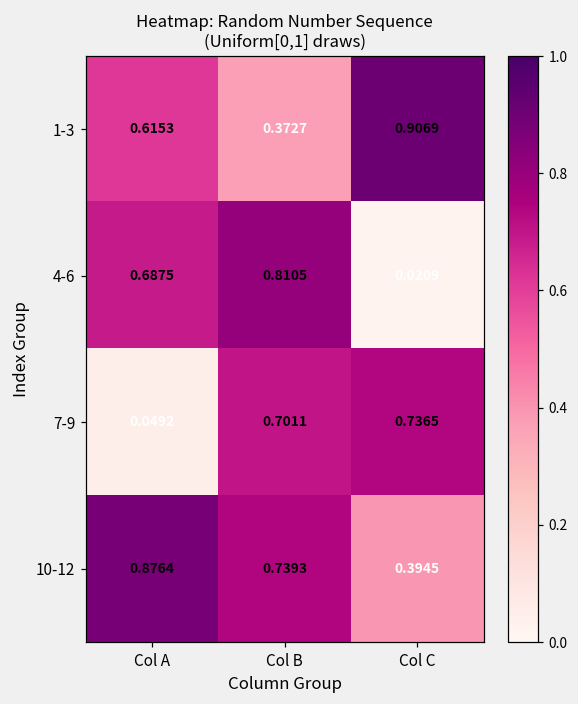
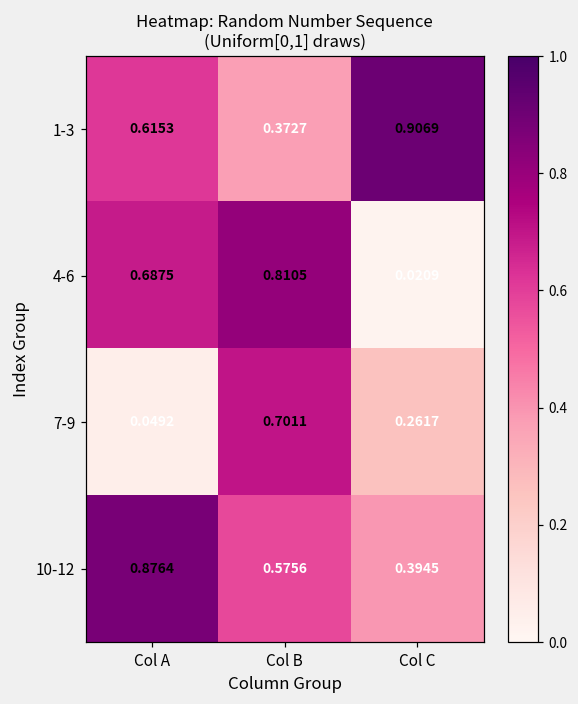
7-9, Col C: 0.7365 -> 0.2617
10-12, Col B: 0.7393 -> 0.5756
